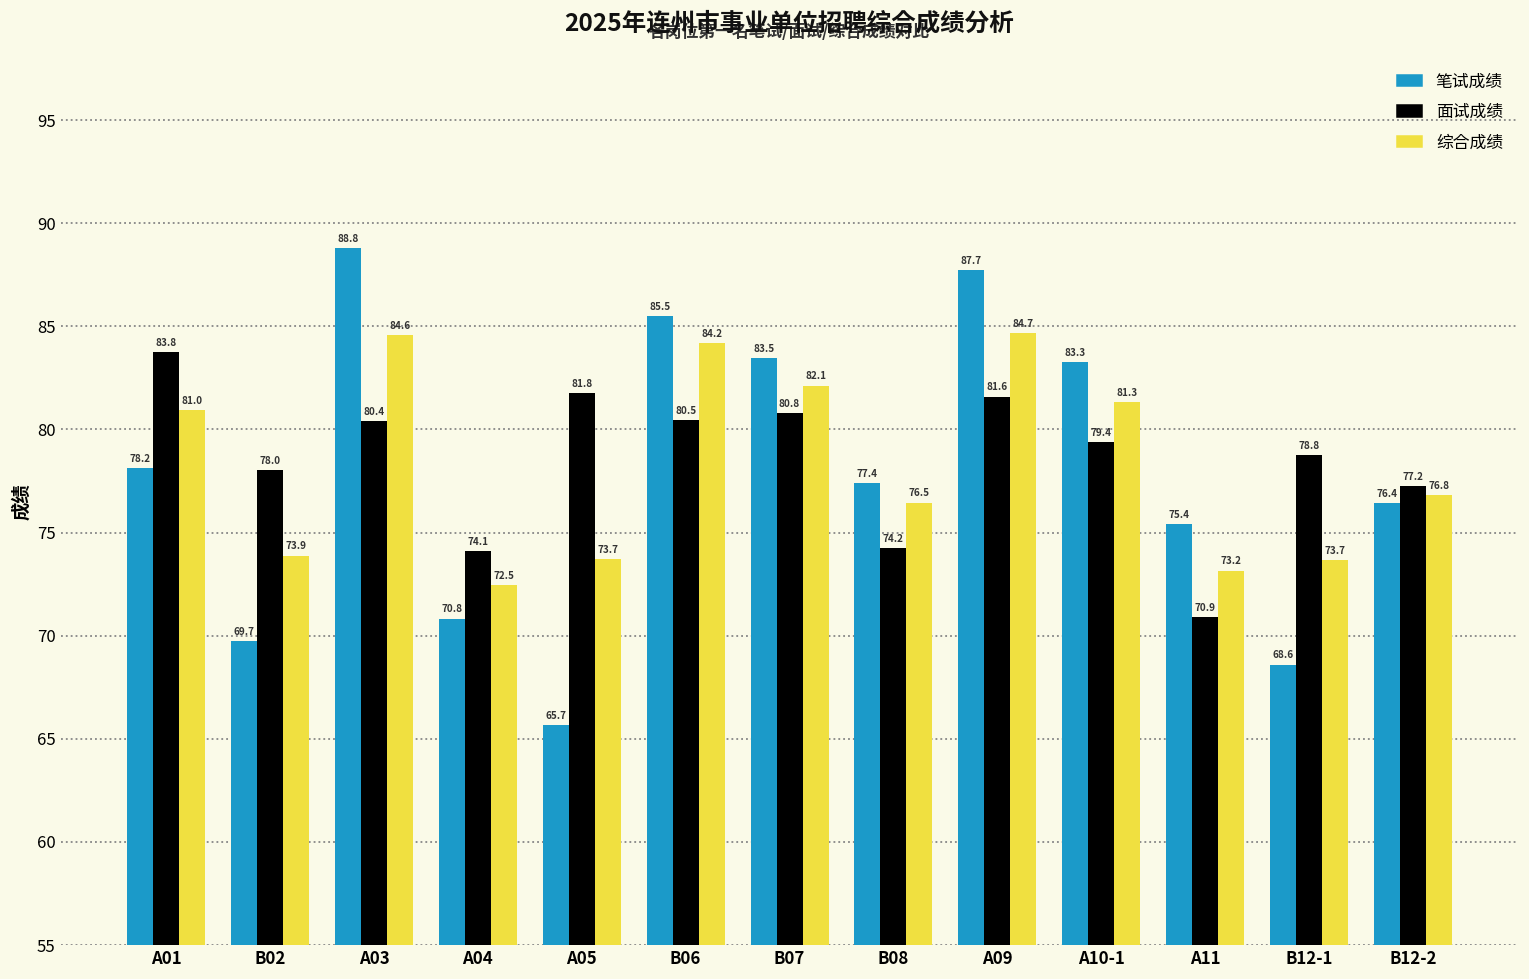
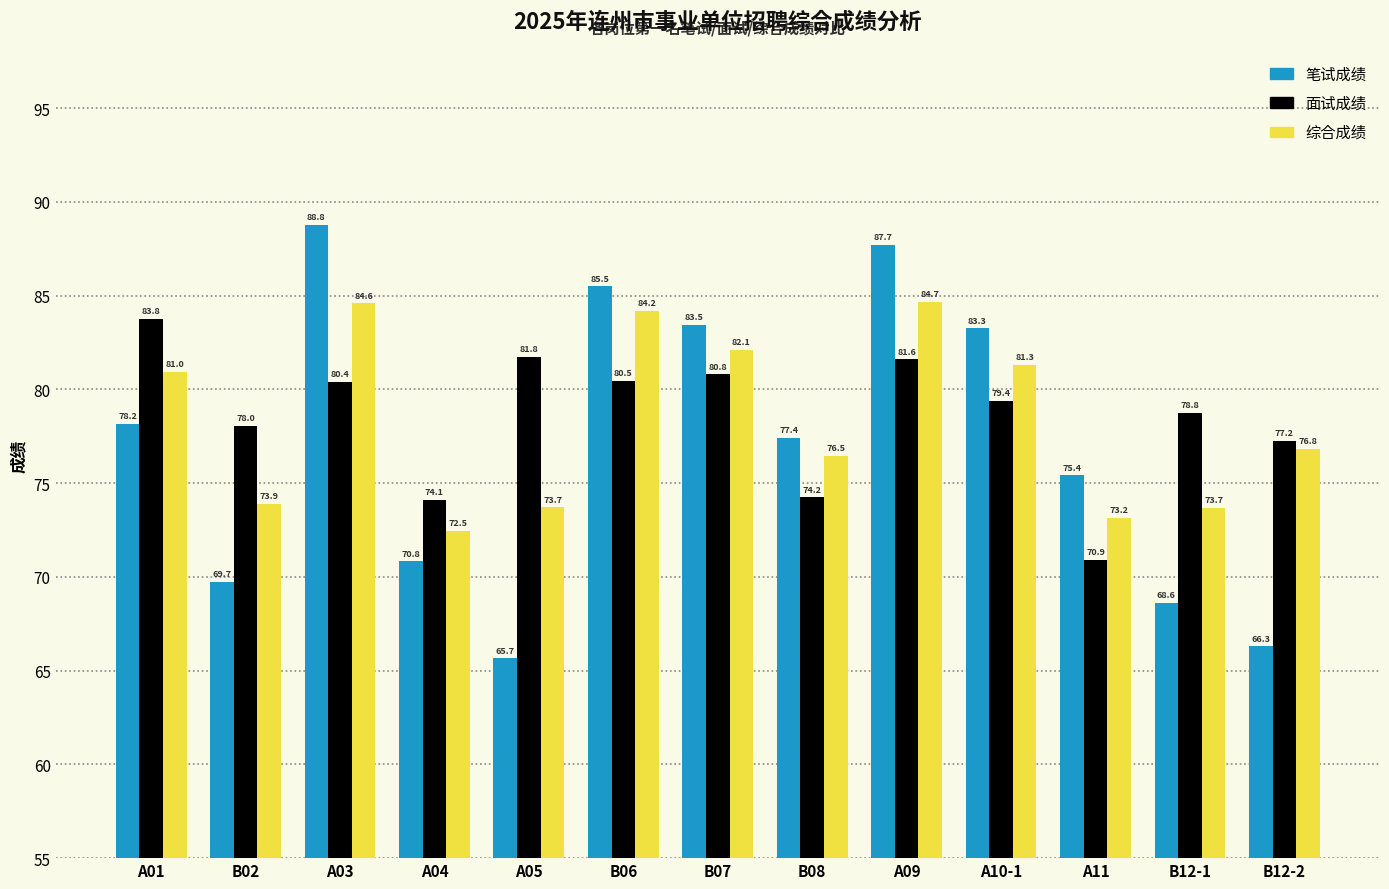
笔试成绩, B12-2: 76.4 -> 66.3
